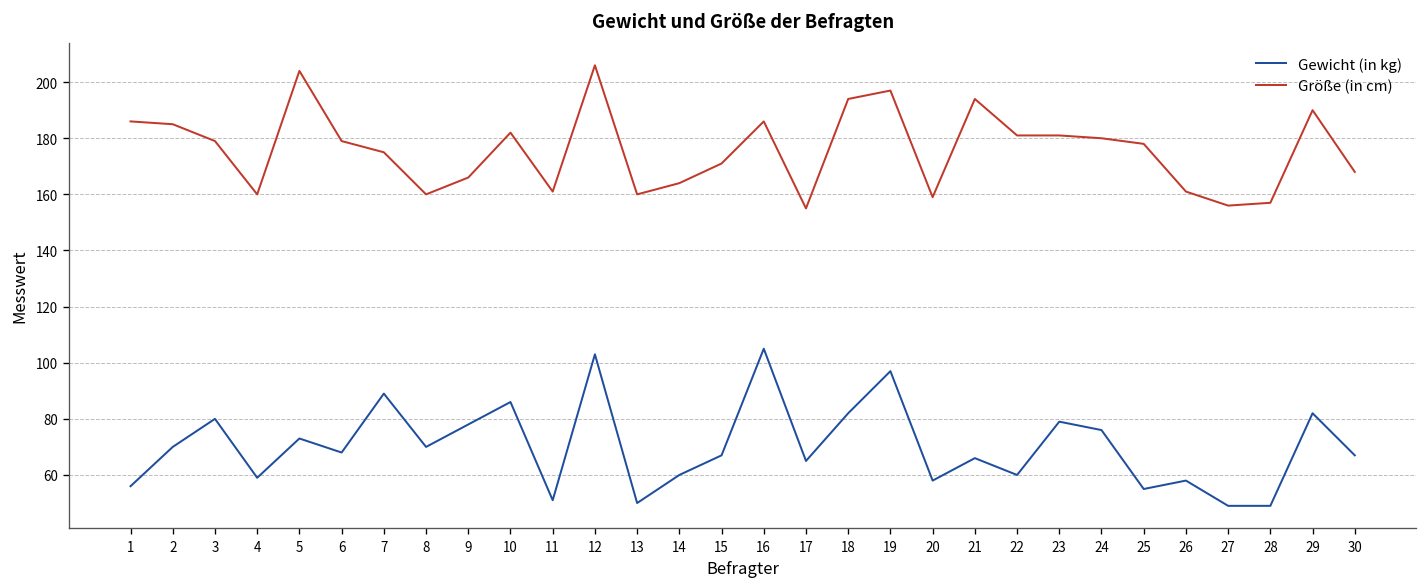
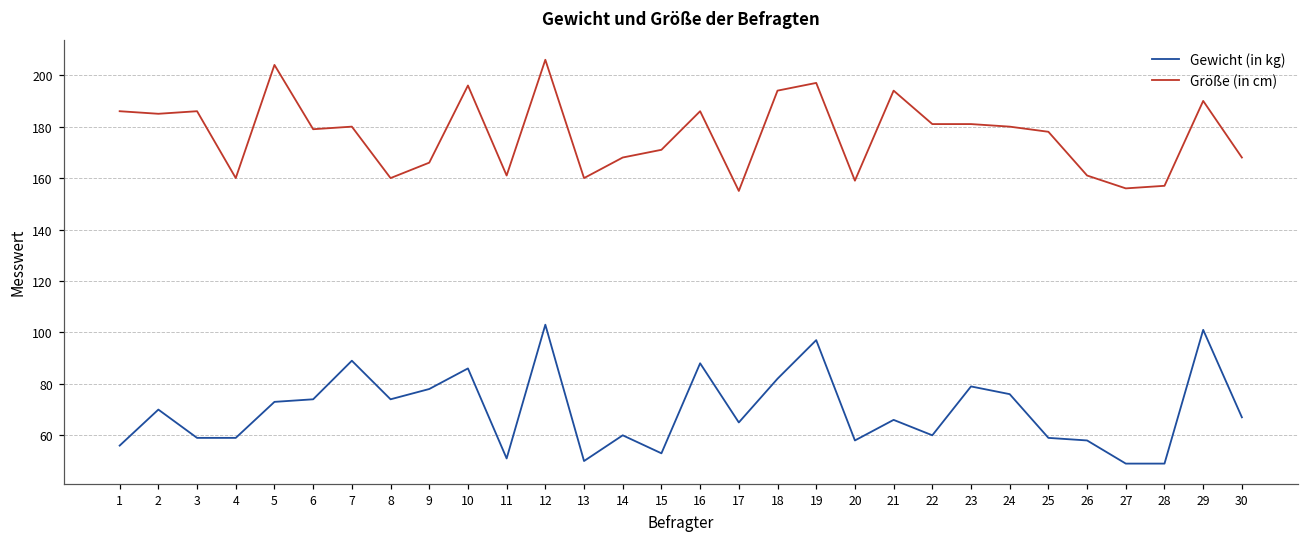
Gewicht (in kg), 3: 80 -> 59
Größe (in cm), 3: 179 -> 186
Gewicht (in kg), 6: 68 -> 74
Größe (in cm), 7: 175 -> 180
Gewicht (in kg), 8: 70 -> 74
Größe (in cm), 10: 182 -> 196
Größe (in cm), 14: 164 -> 168
Gewicht (in kg), 15: 67 -> 53
Gewicht (in kg), 16: 105 -> 88
Gewicht (in kg), 25: 55 -> 59
Gewicht (in kg), 29: 82 -> 101
